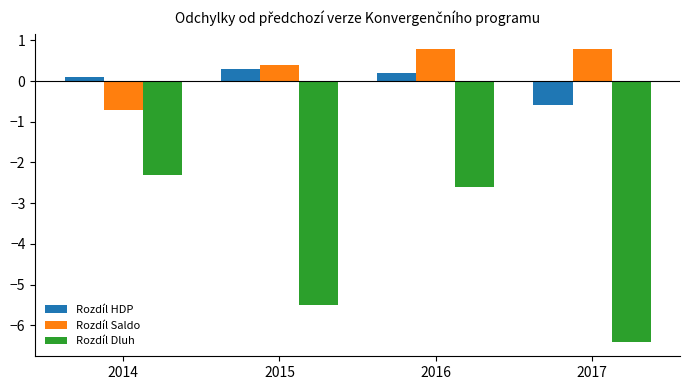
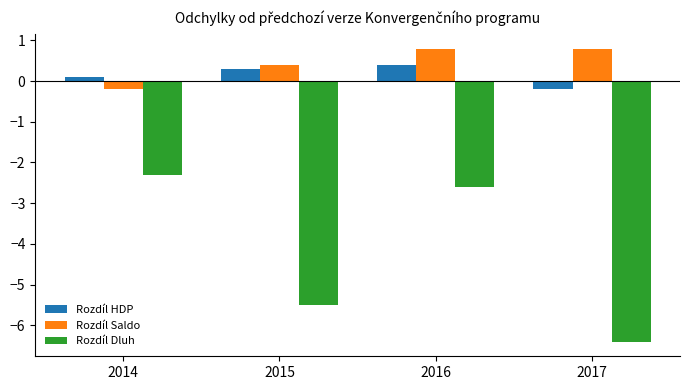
Rozdíl Saldo, 2014: -0.7 -> -0.2
Rozdíl HDP, 2016: 0.2 -> 0.4
Rozdíl HDP, 2017: -0.6 -> -0.2
